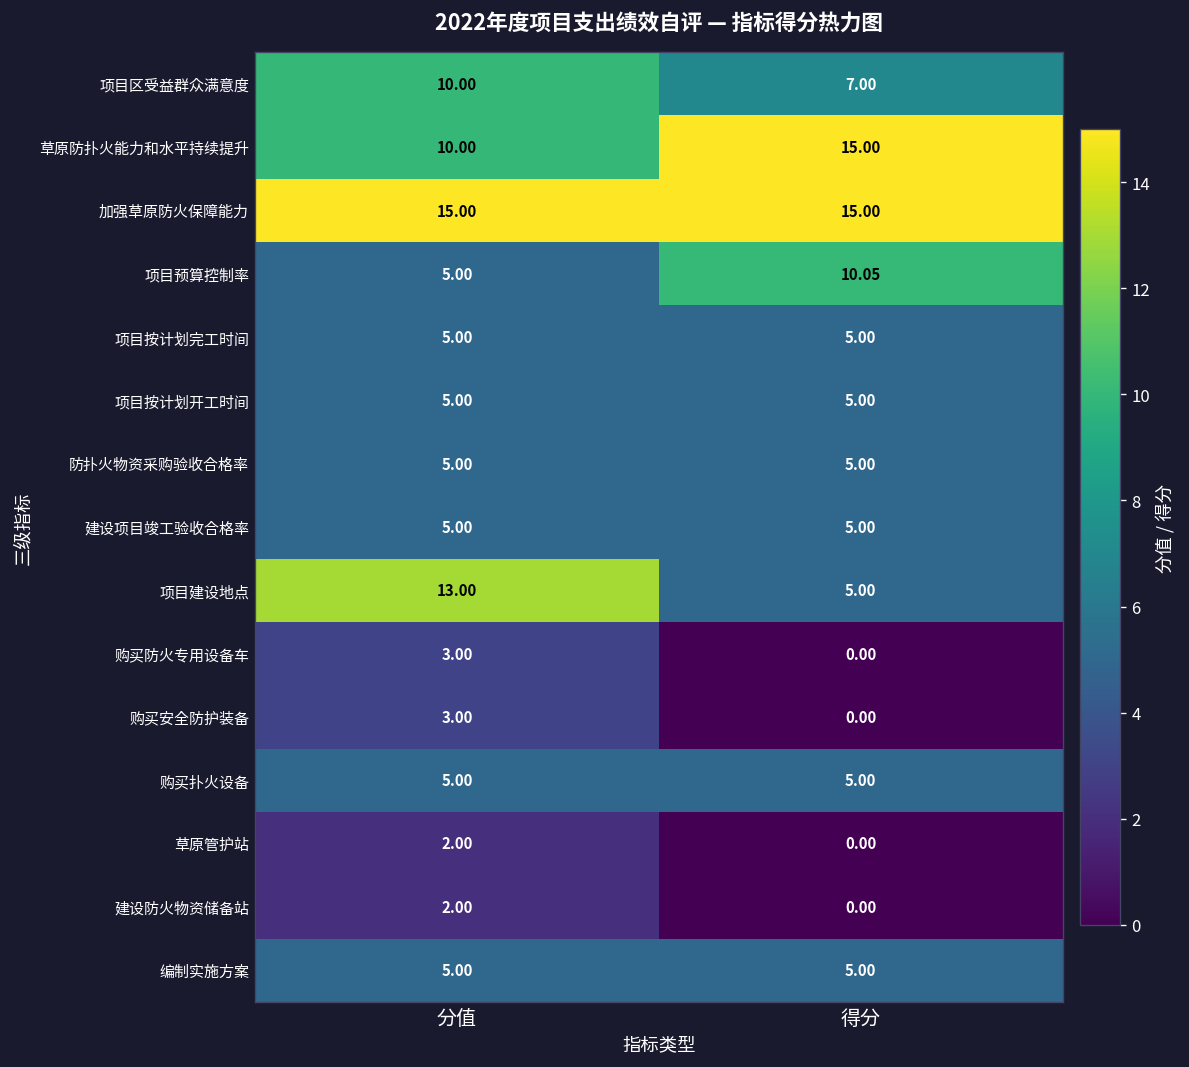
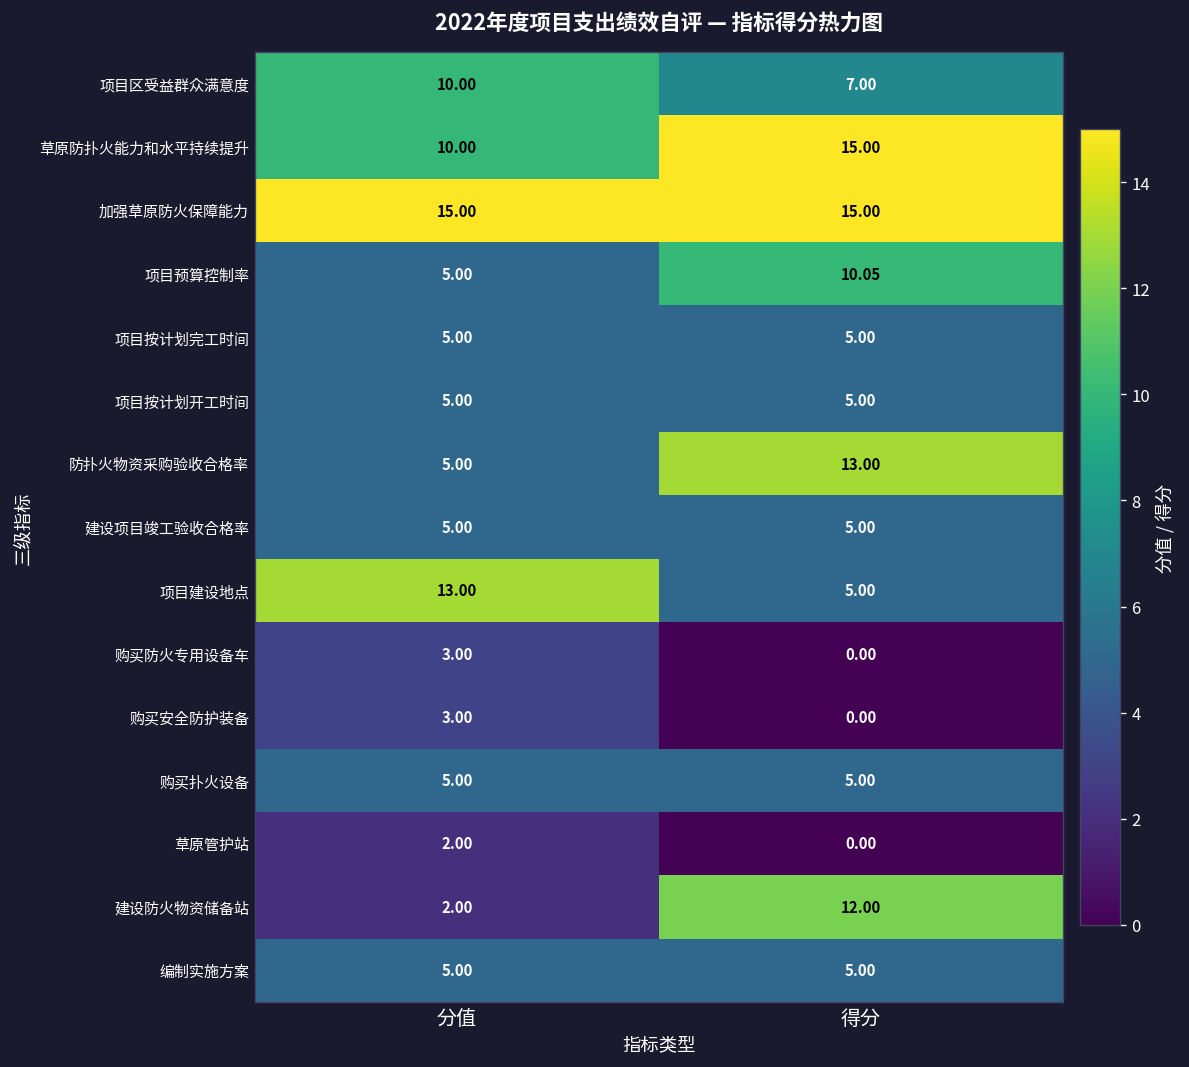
防扑火物资采购验收合格率, 得分: 5.00 -> 13.00
建设防火物资储备站, 得分: 0.00 -> 12.00
